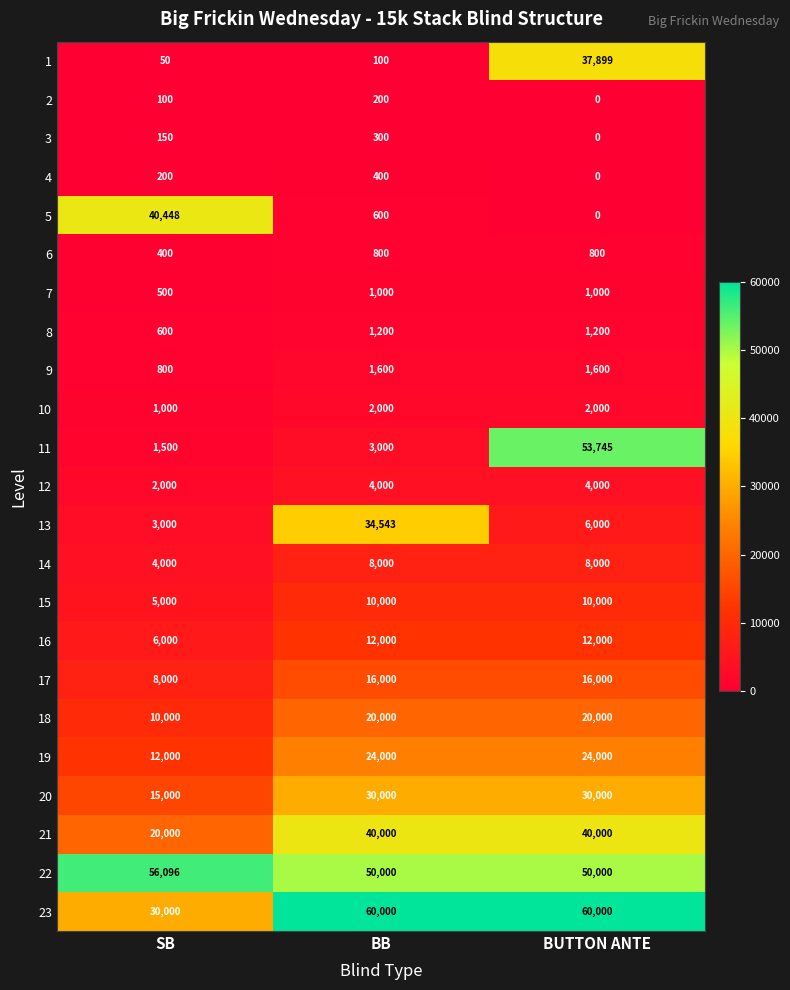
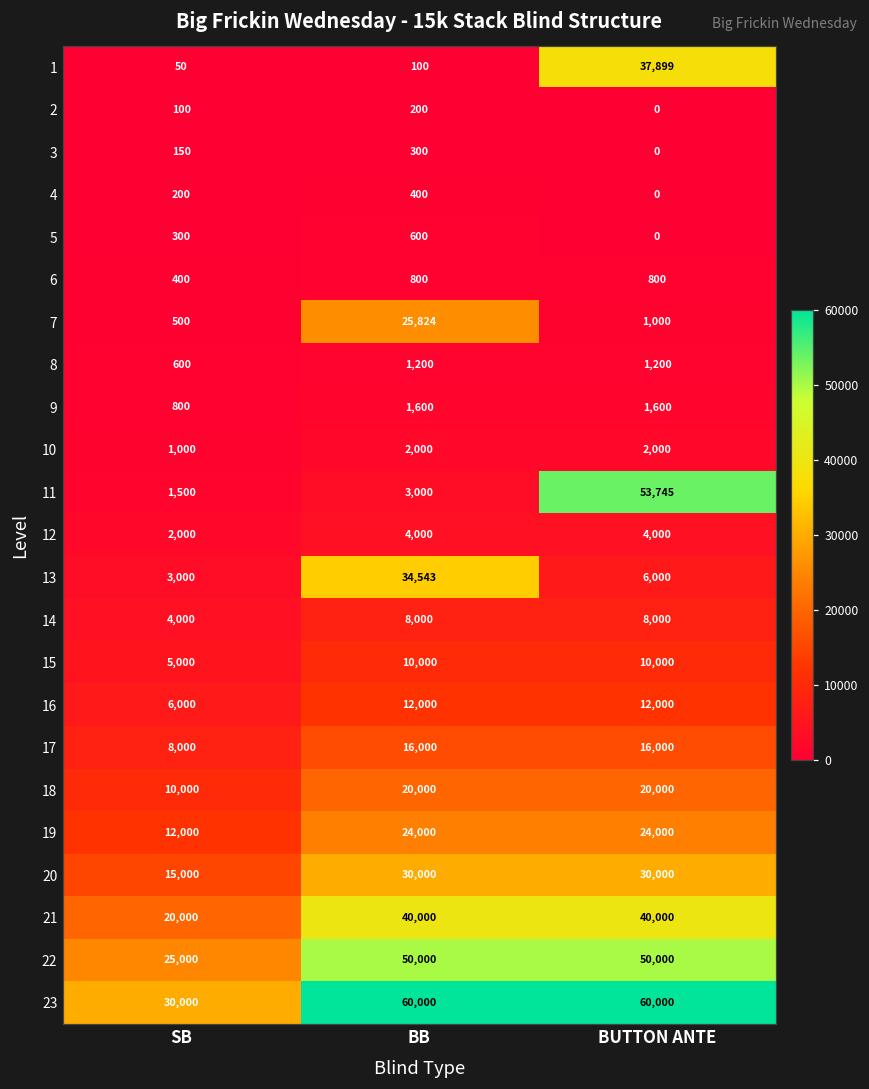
5, SB: 40,448 -> 300
7, BB: 1,000 -> 25,824
22, SB: 56,096 -> 25,000
